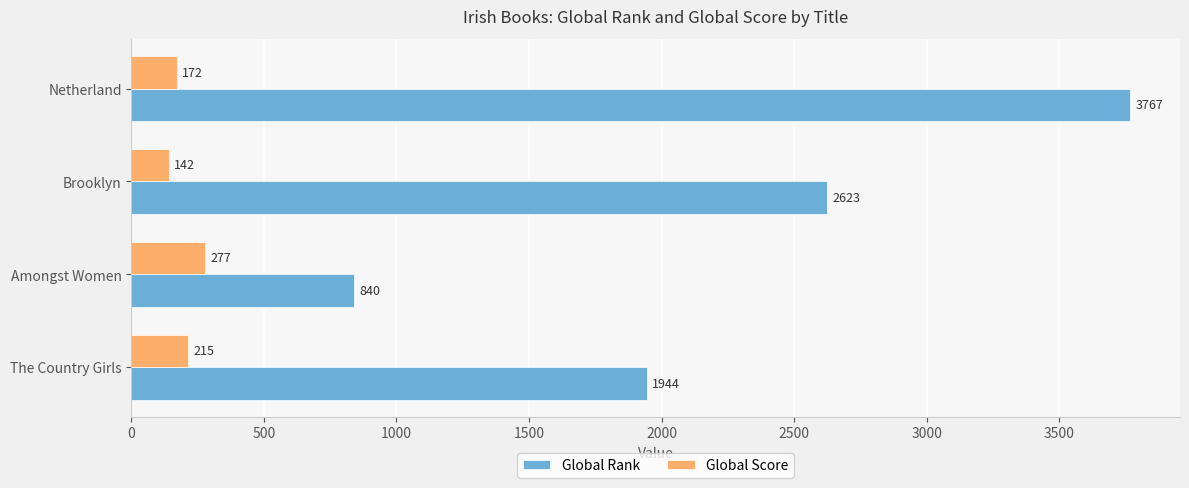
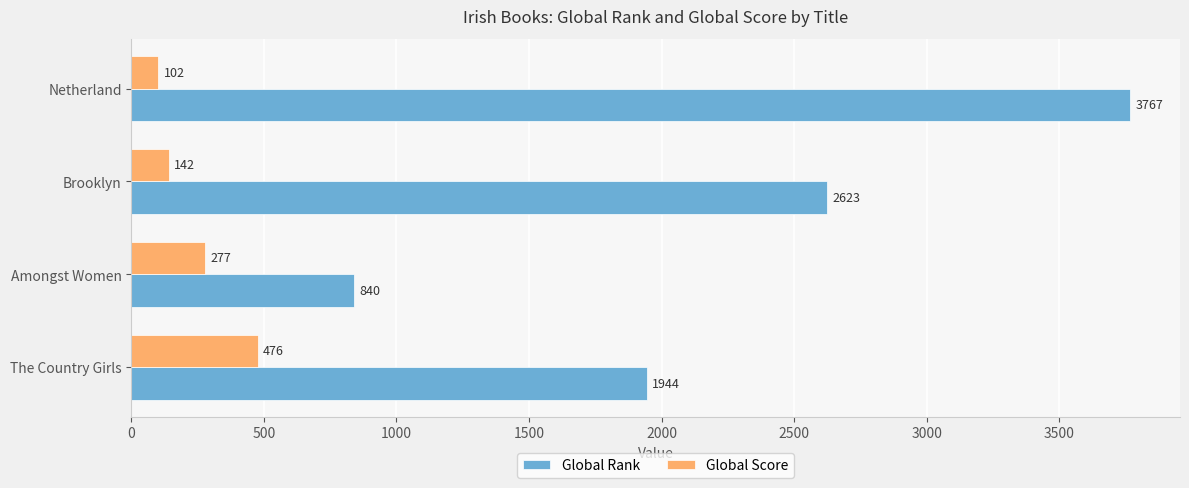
Global Score, Netherland: 172 -> 102
Global Score, The Country Girls: 215 -> 476
